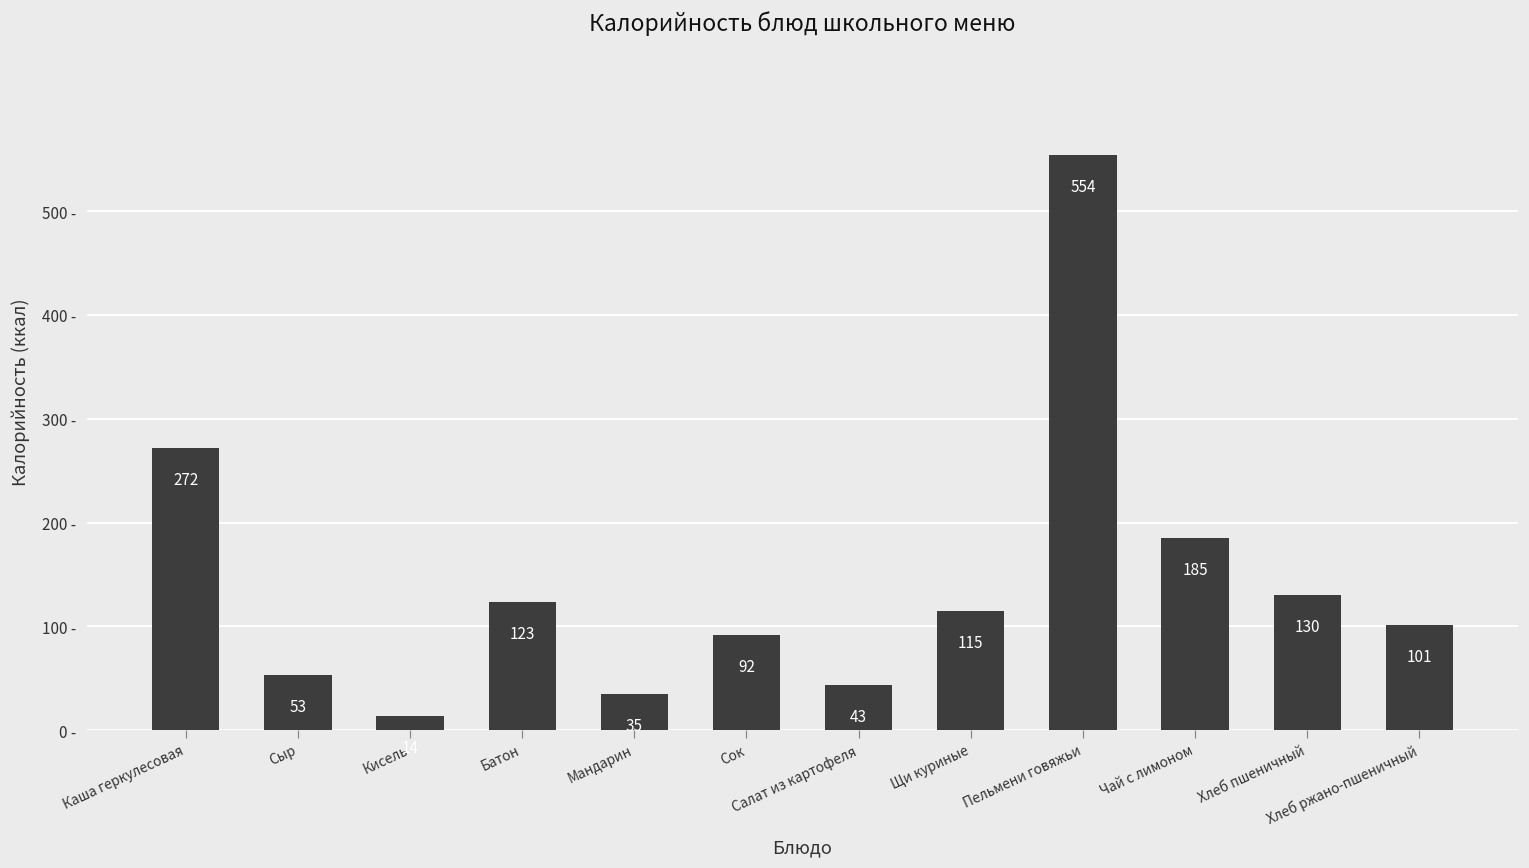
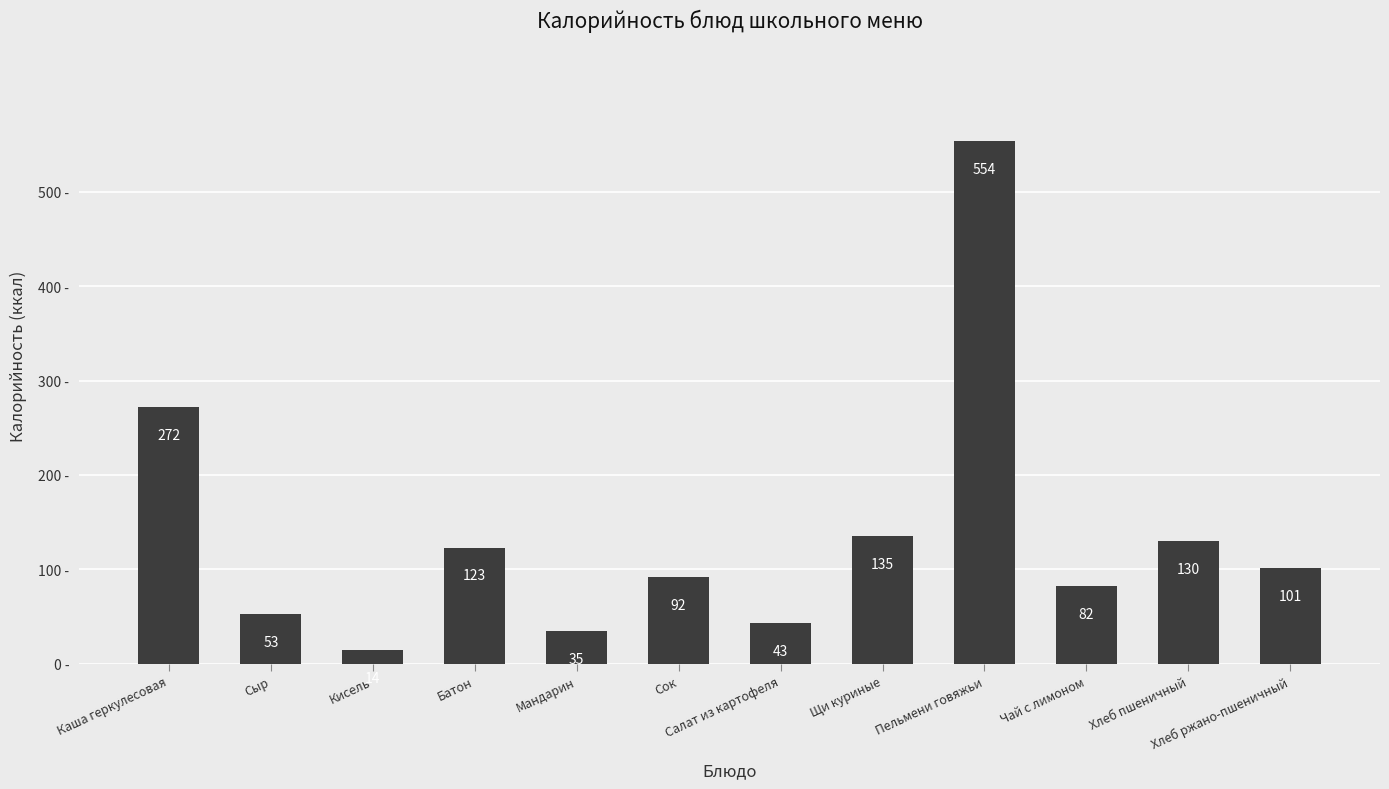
Щи куриные: 115 -> 135
Чай с лимоном: 185 -> 82
